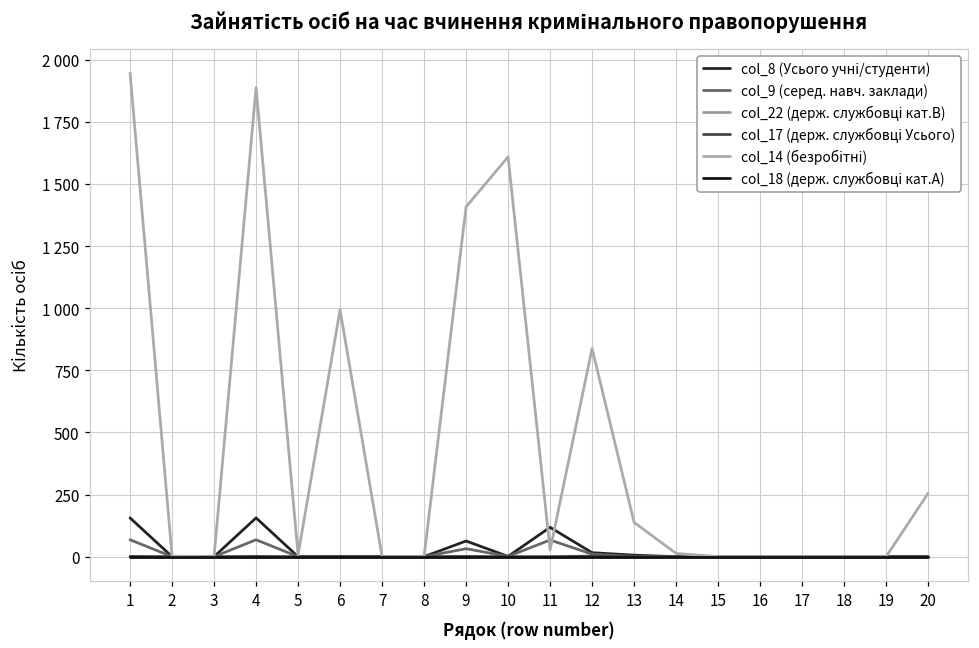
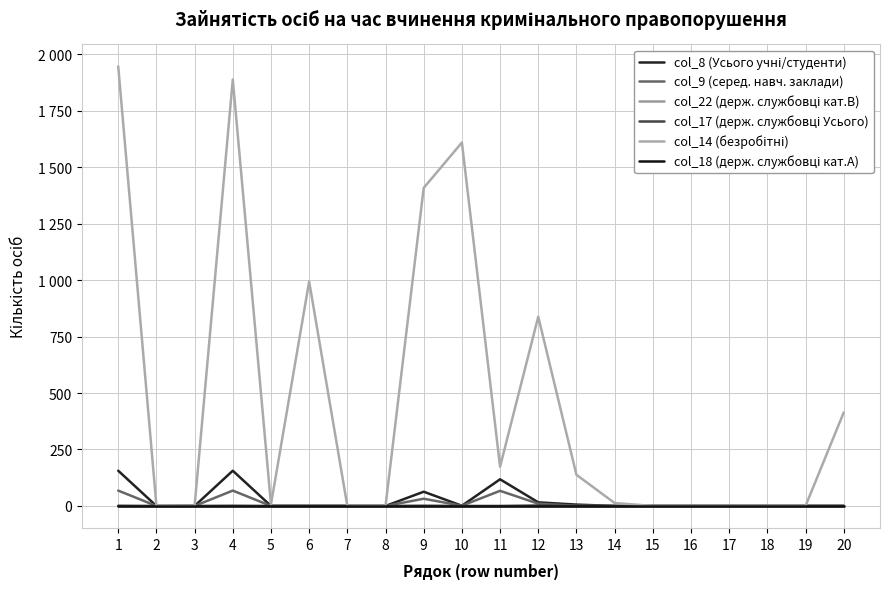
col_14 (безробітні), 11: 30 -> 170
col_14 (безробітні), 20: 260 -> 410
